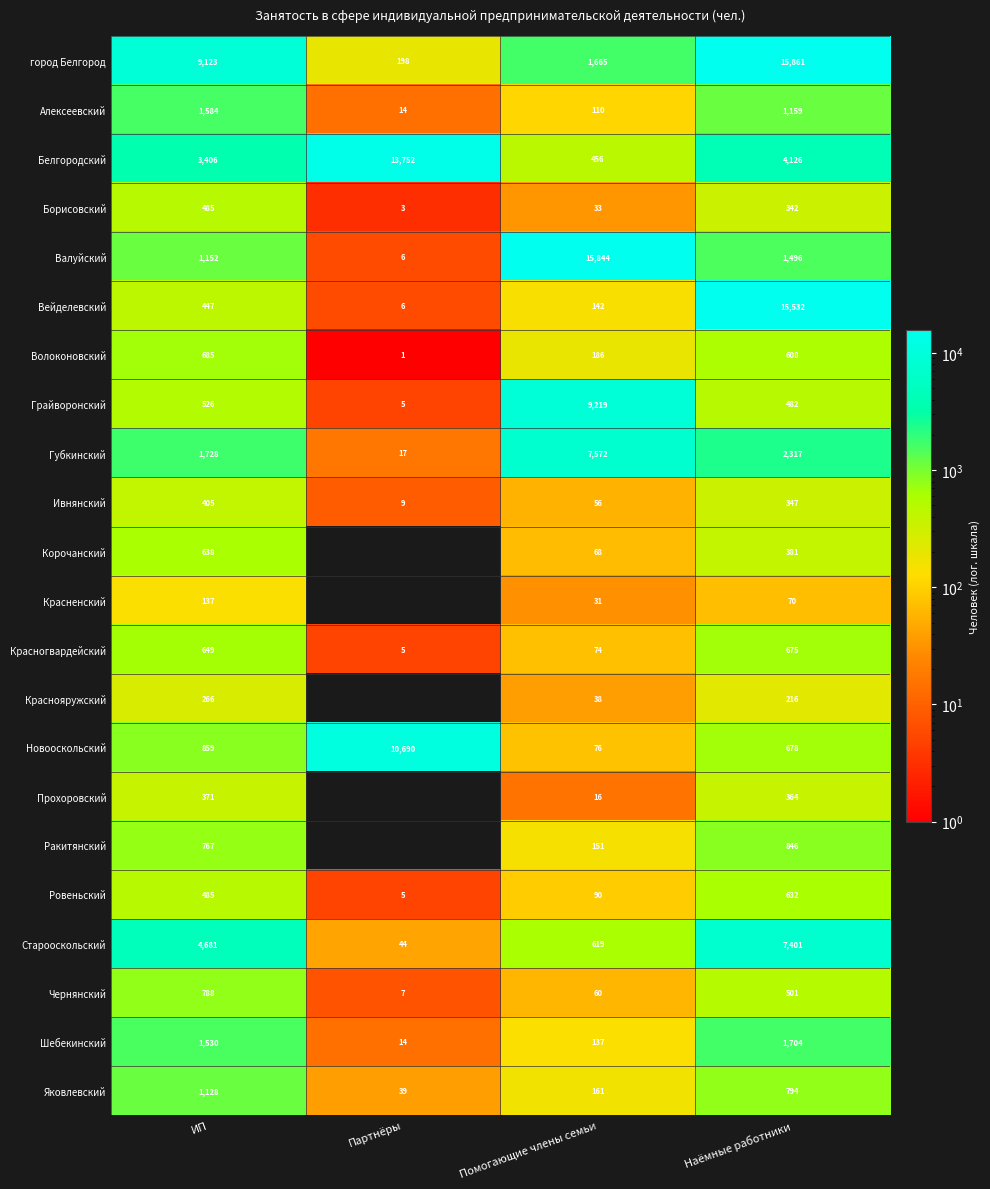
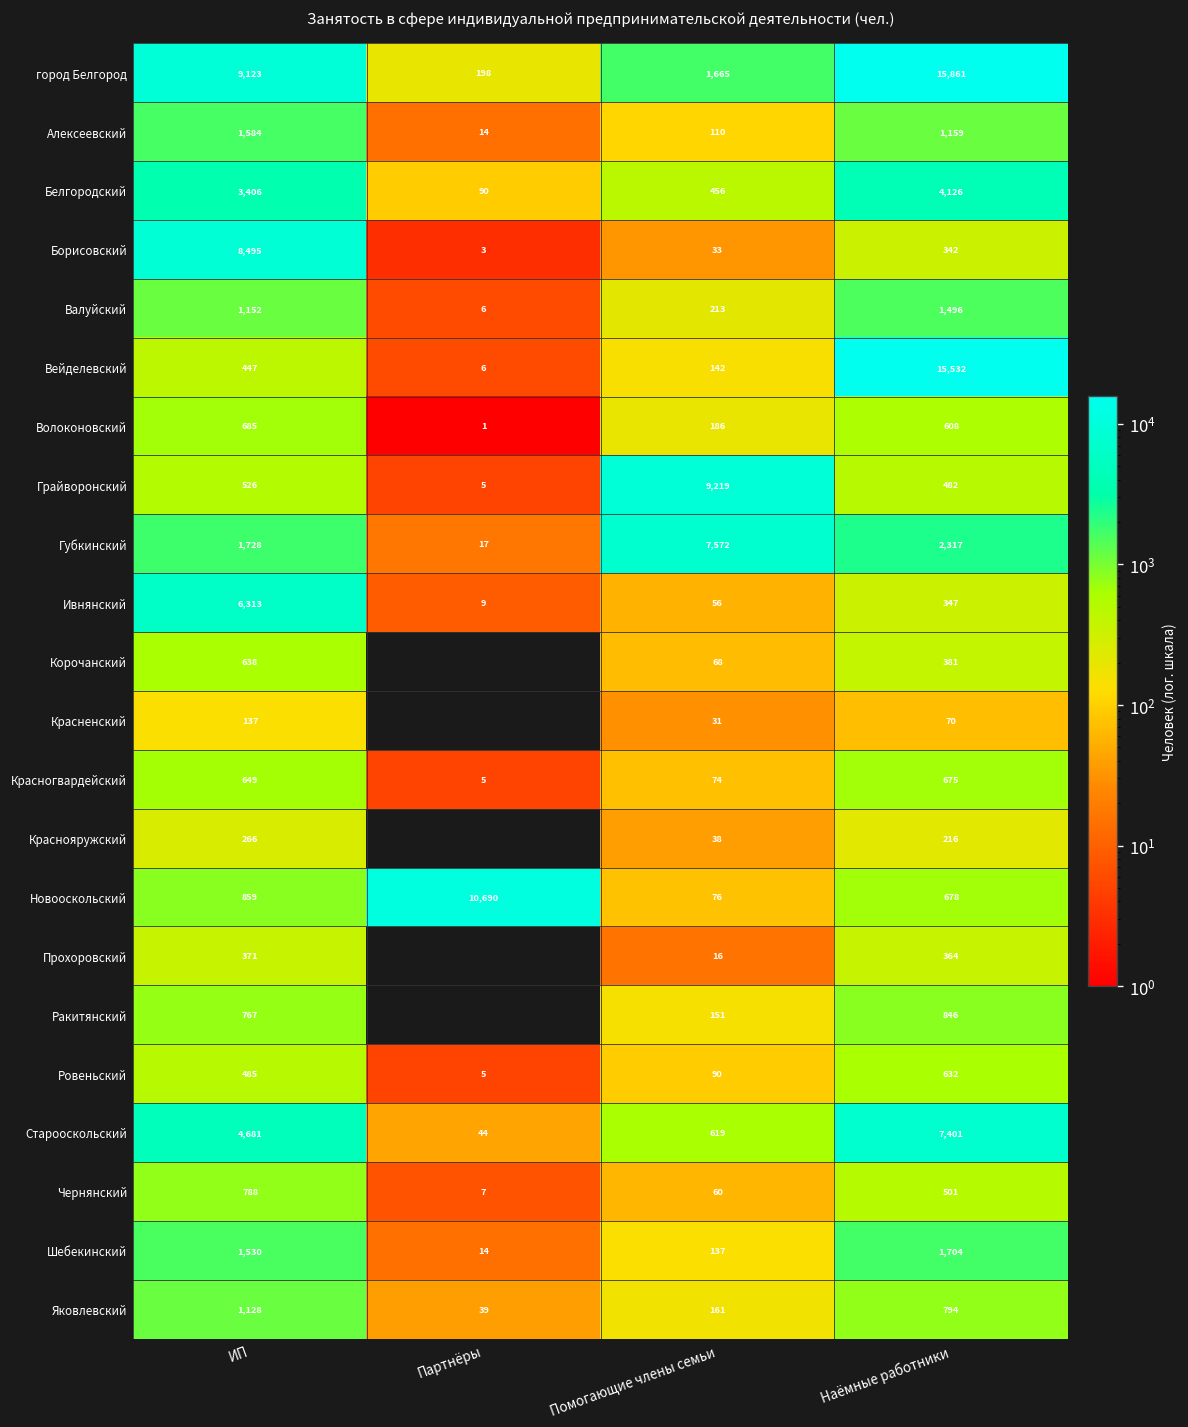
Белгородский, Партнёры: 13,752 -> 90
Борисовский, ИП: 485 -> 8,495
Валуйский, Помогающие члены семьи: 15,844 -> 213
Ивнянский, ИП: 405 -> 6,313
